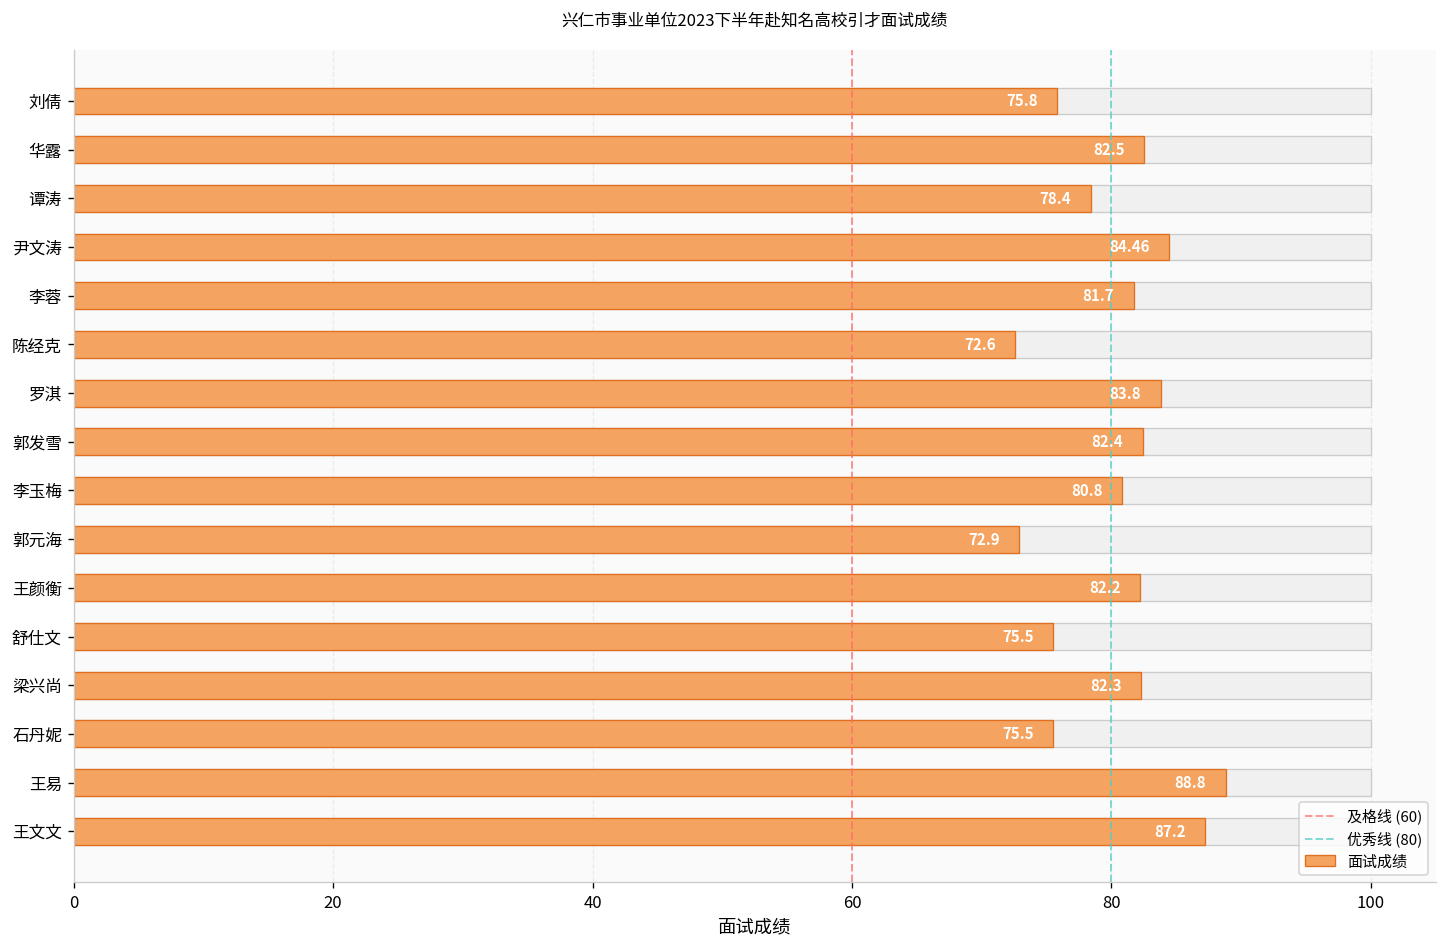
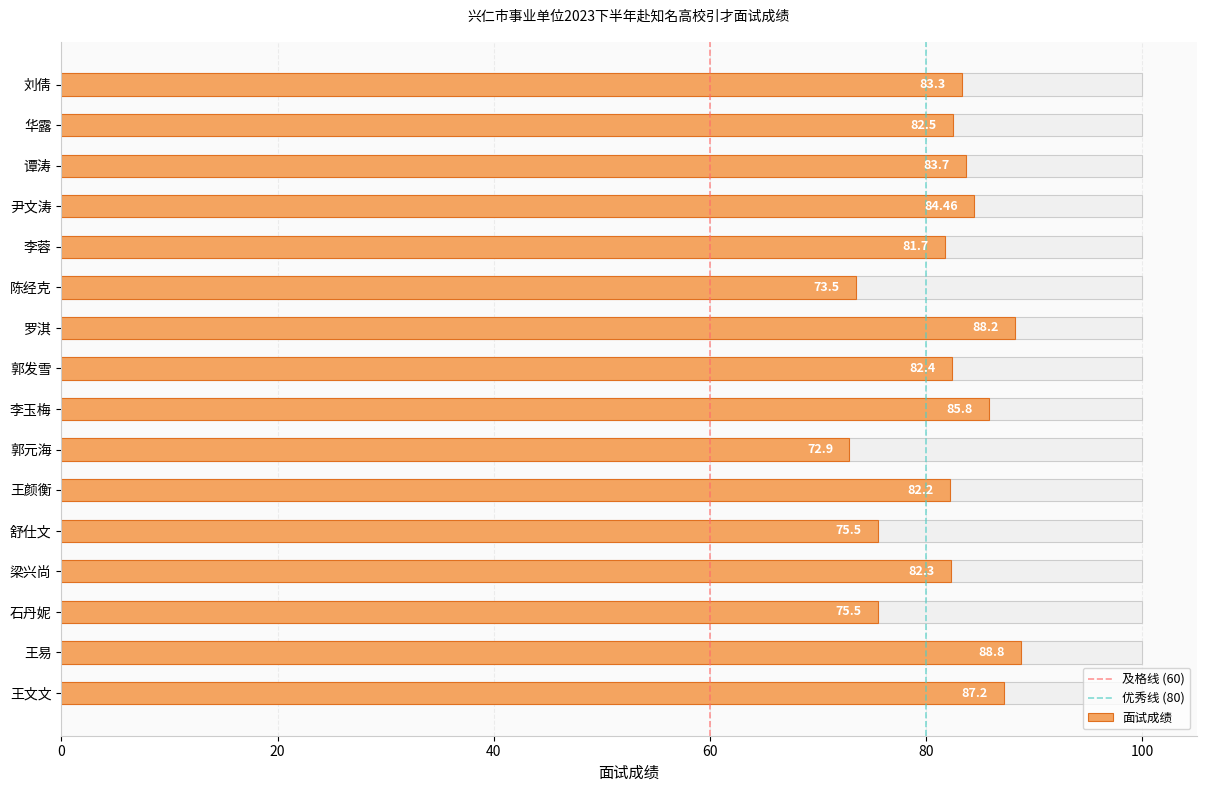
面试成绩, 刘倩: 75.8 -> 83.3
面试成绩, 谭涛: 78.4 -> 83.7
面试成绩, 陈经克: 72.6 -> 73.5
面试成绩, 罗淇: 83.8 -> 88.2
面试成绩, 李玉梅: 80.8 -> 85.8
